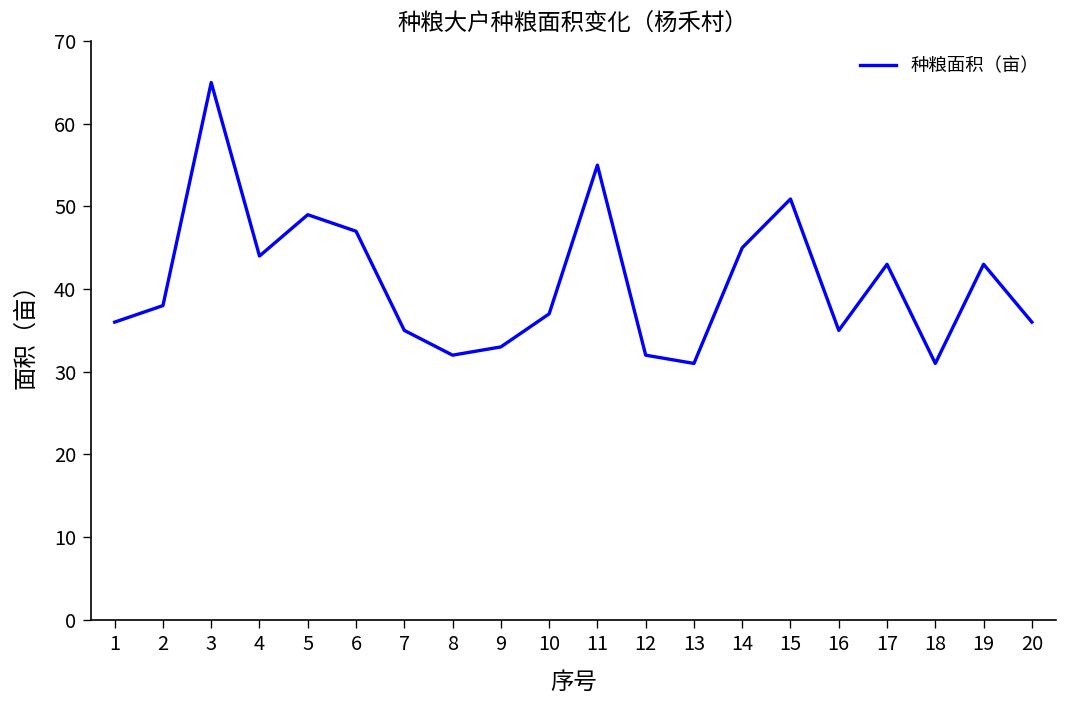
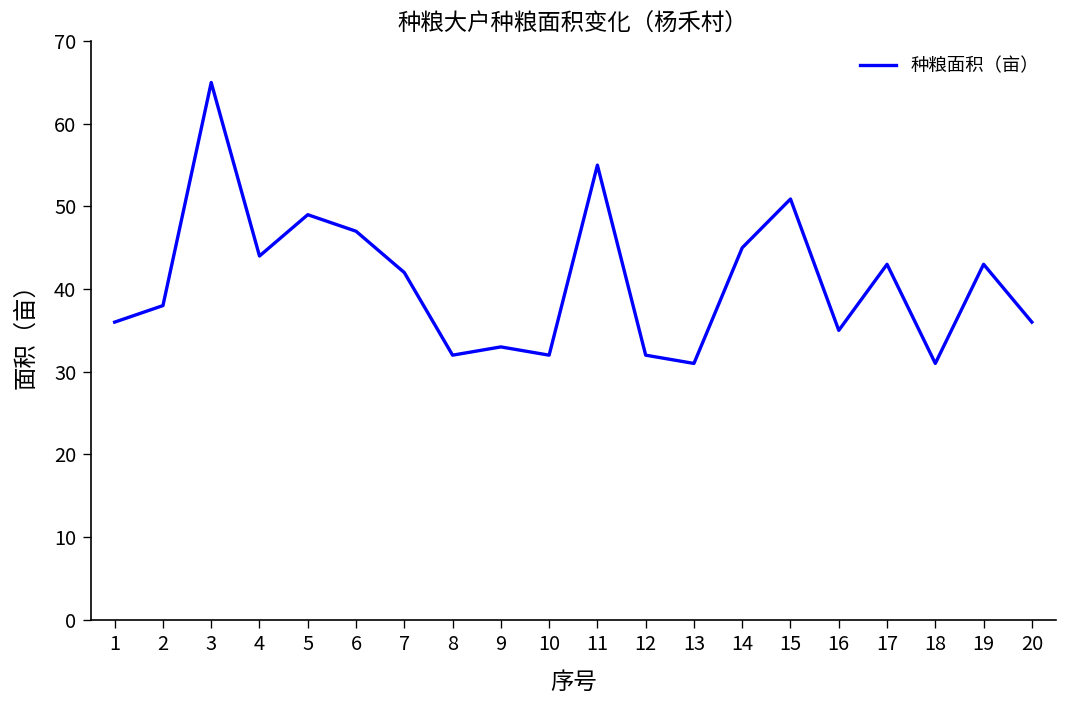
7: 35 -> 42
10: 37 -> 32
